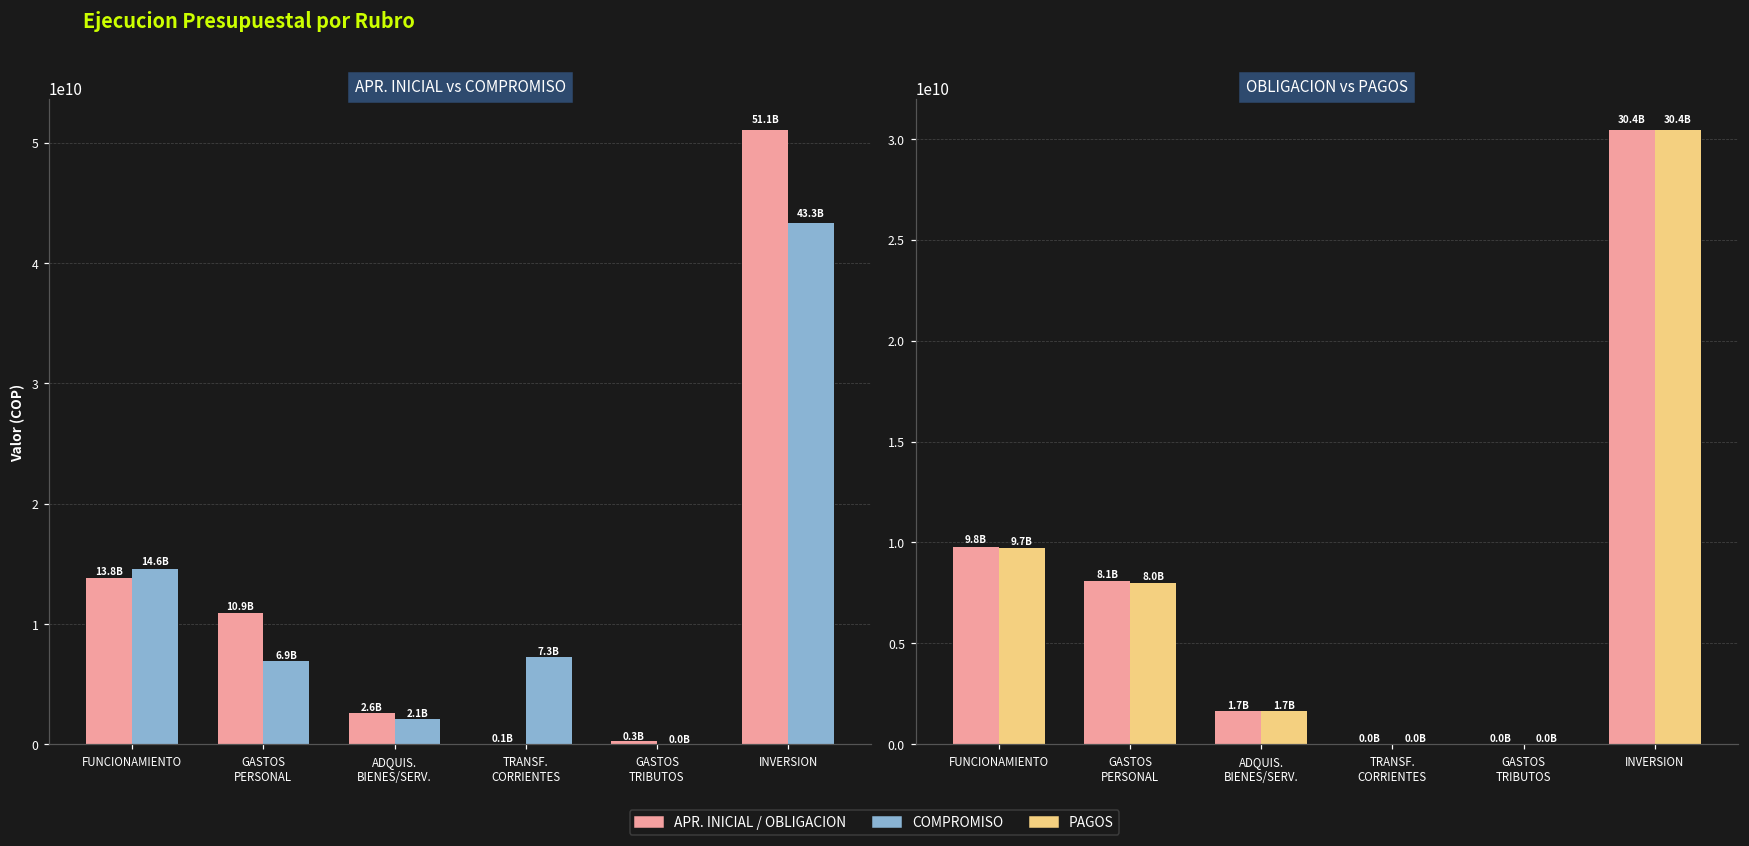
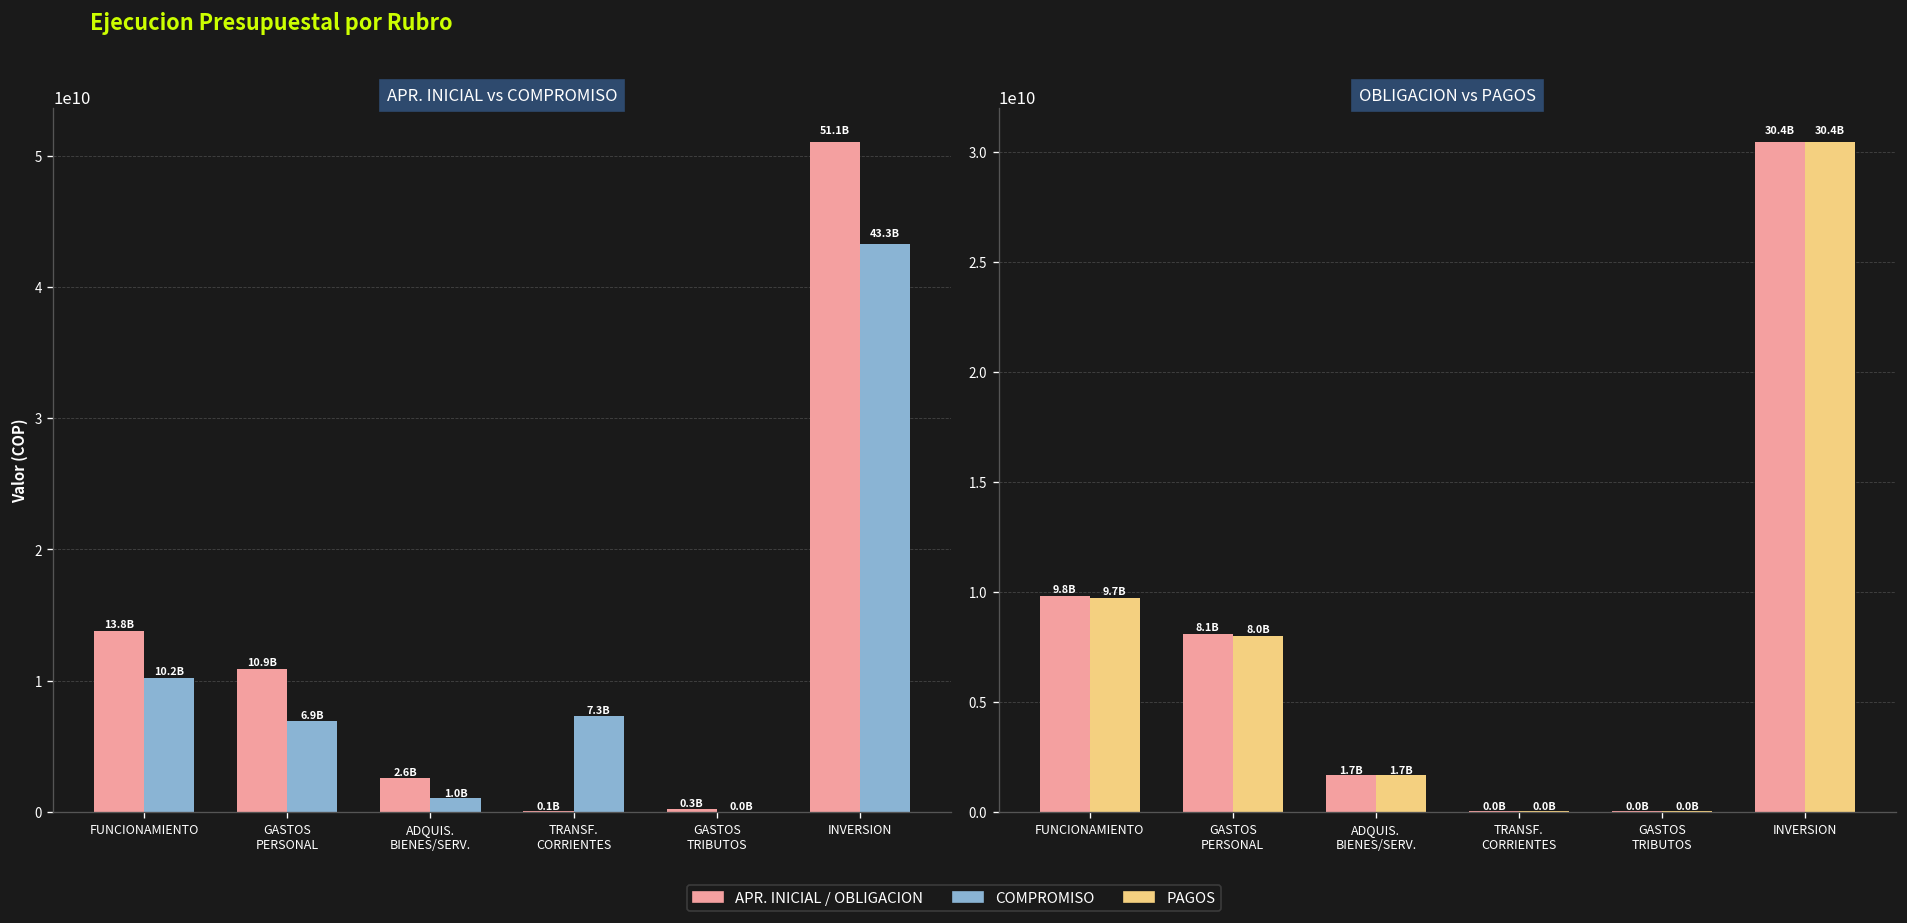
APR. INICIAL vs COMPROMISO, COMPROMISO, FUNCIONAMIENTO: 14.6B -> 10.2B
APR. INICIAL vs COMPROMISO, COMPROMISO, ADQUIS. BIENES/SERV.: 2.1B -> 1.0B
